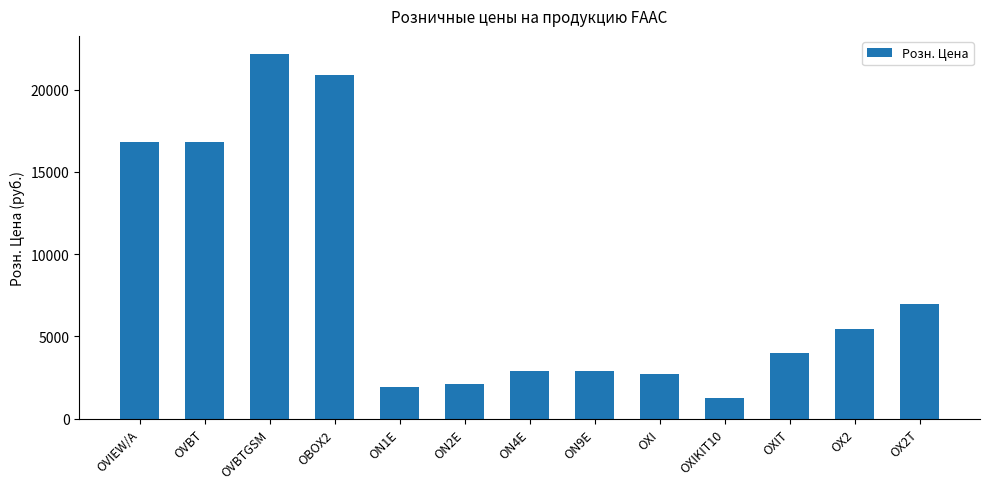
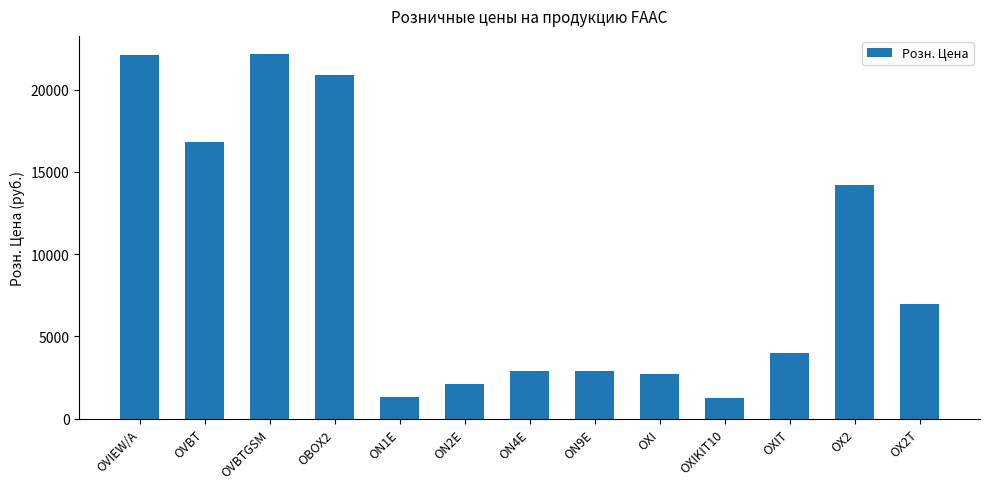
OVIEW/A: 16800 -> 22100
ON1E: 2000 -> 1300
OX2: 5500 -> 14200
